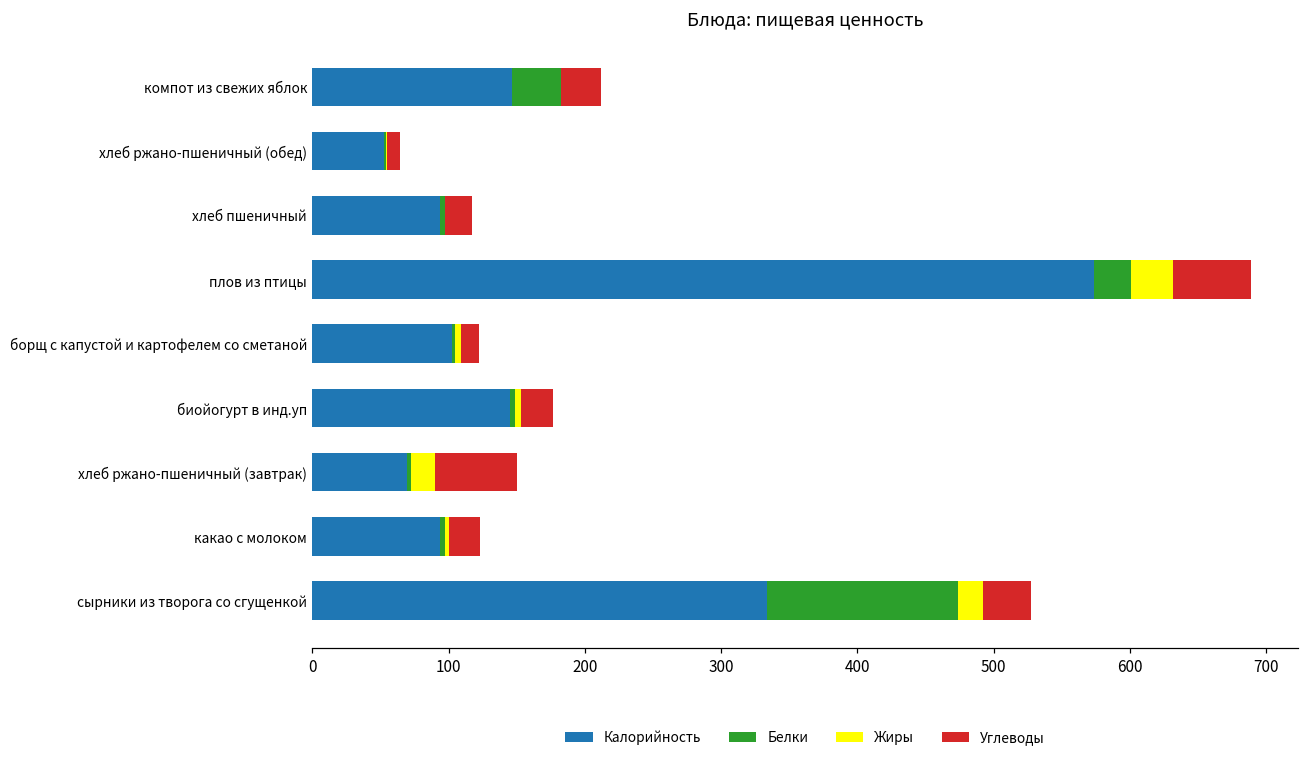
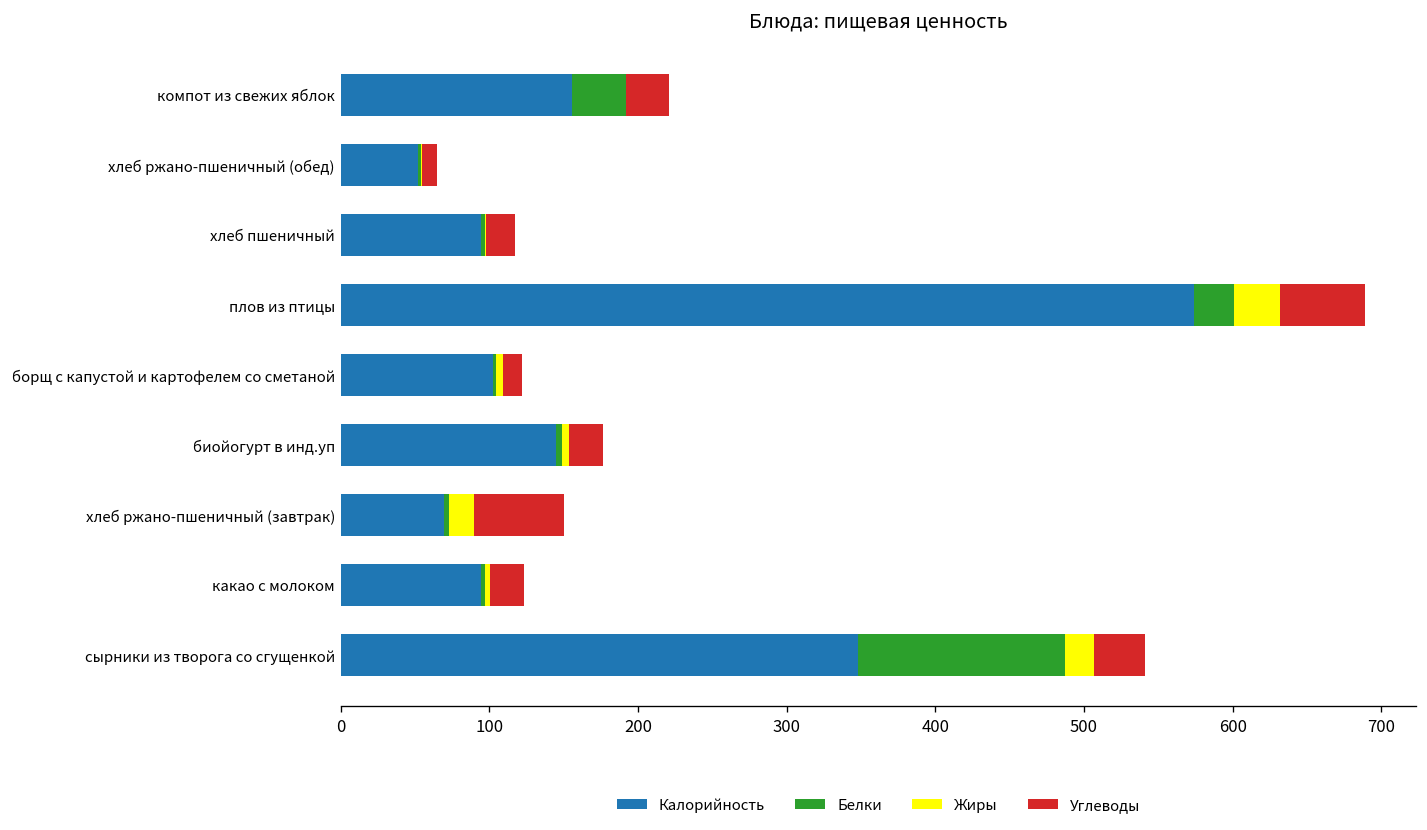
Калорийность, компот из свежих яблок: 147 -> 156
Калорийность, сырники из творога со сгущенкой: 334 -> 348
